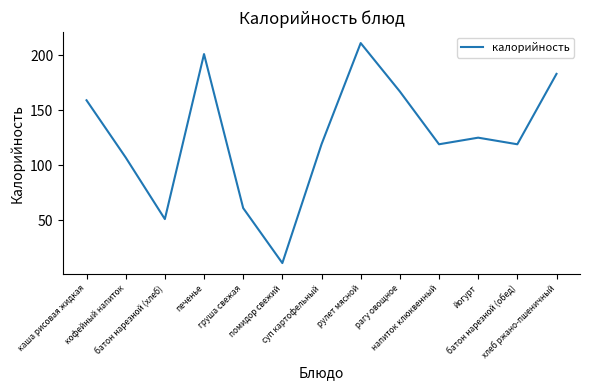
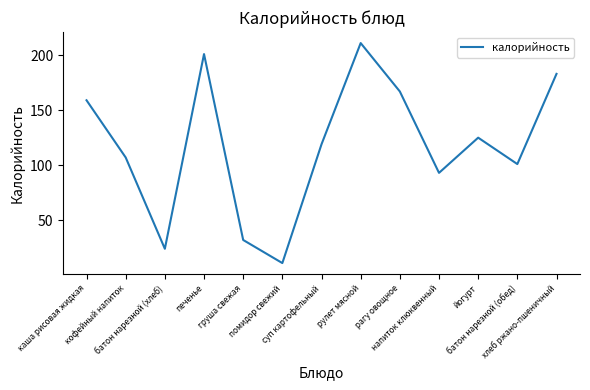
батон нарезной (хлеб): 51 -> 24
груша свежая: 61 -> 32
напиток клюквенный: 119 -> 93
батон нарезной (обед): 119 -> 101
